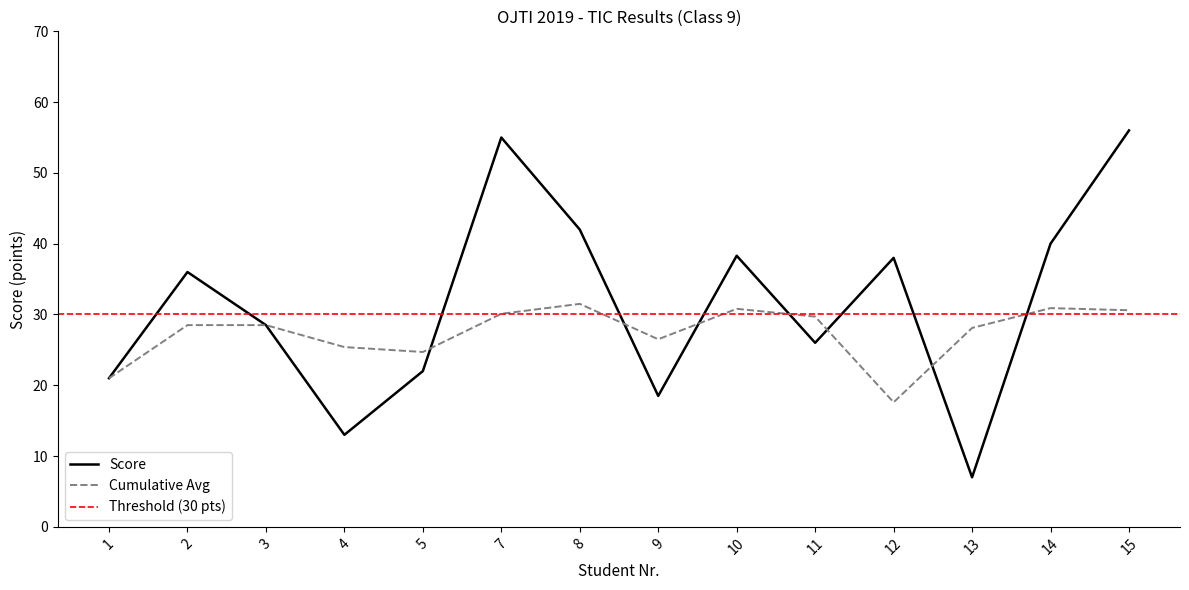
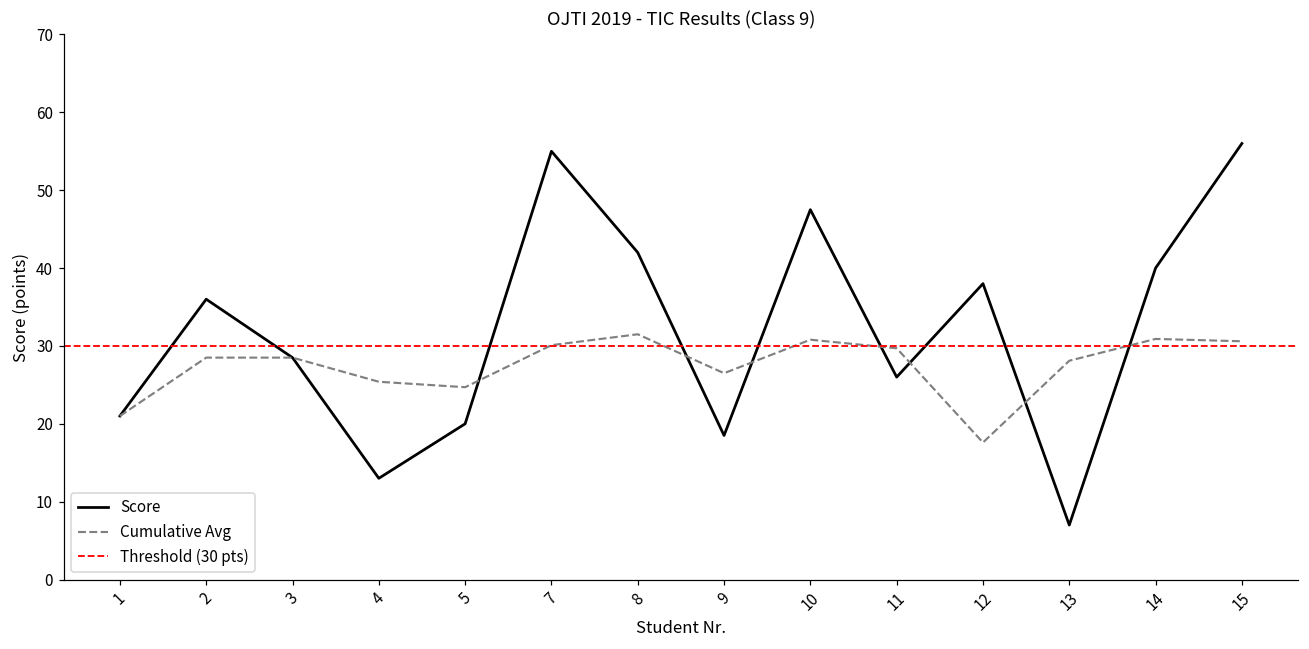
Score, 5: 22 -> 20
Score, 10: 38 -> 48
